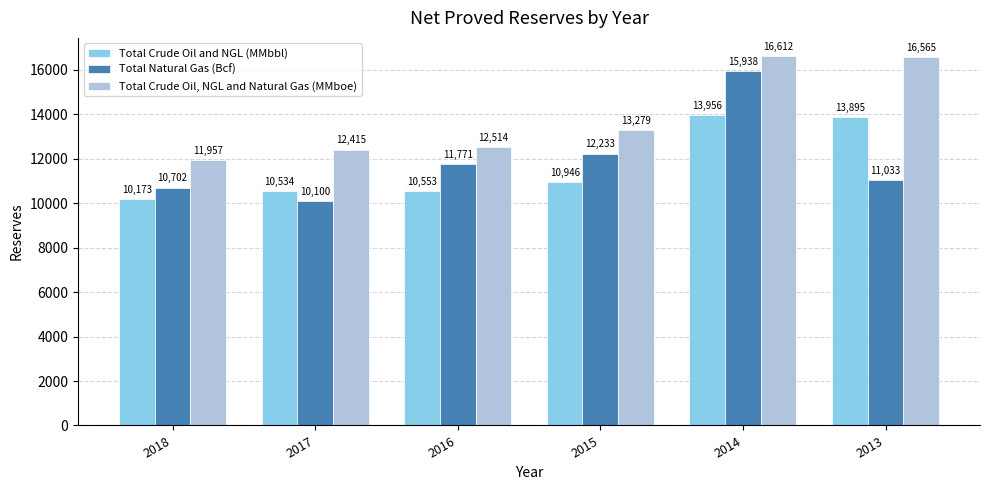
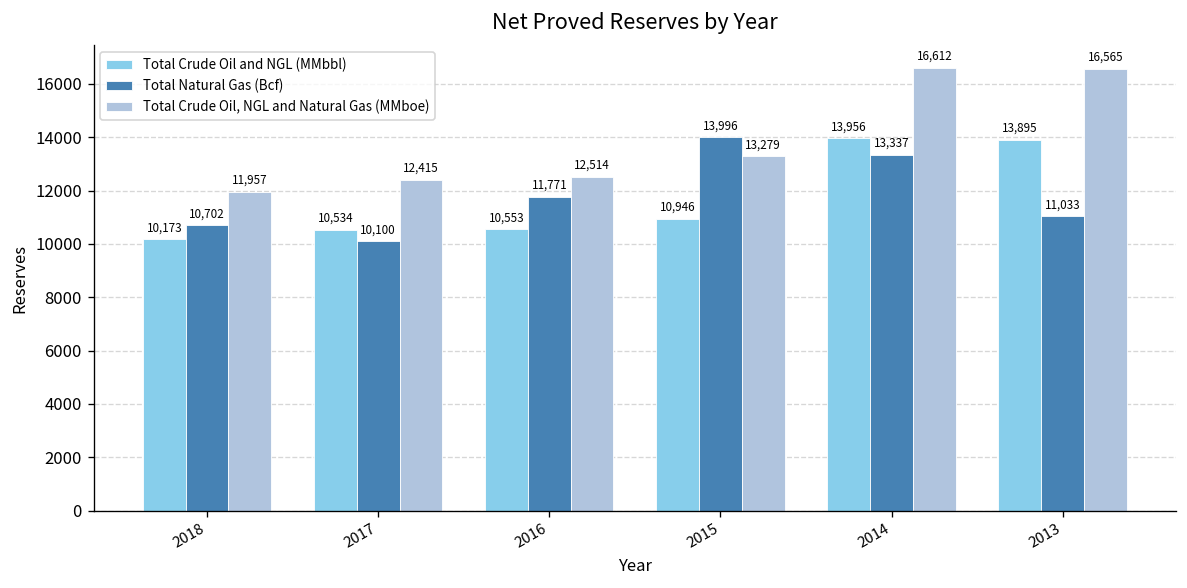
Total Natural Gas (Bcf), 2015: 12,233 -> 13,996
Total Natural Gas (Bcf), 2014: 15,938 -> 13,337
